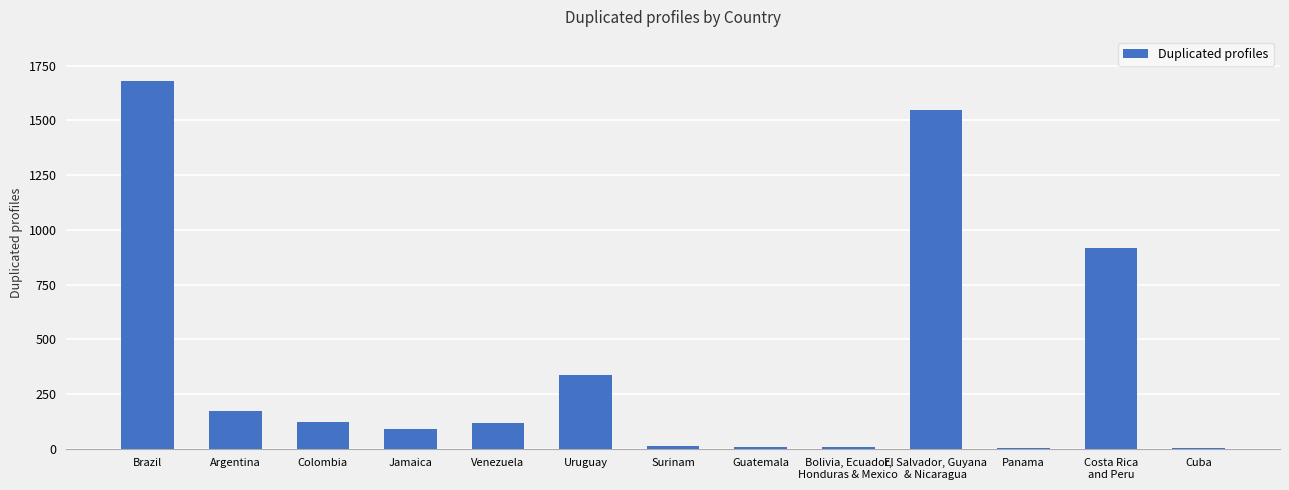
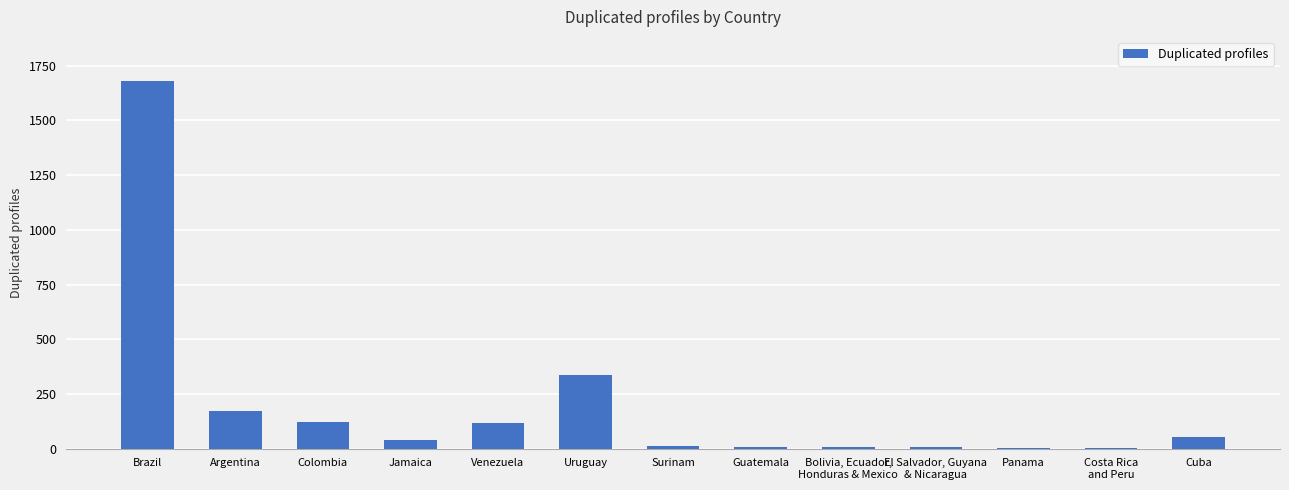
Jamaica: 90 -> 40
El Salvador, Guyana & Nicaragua: 1550 -> 10
Costa Rica and Peru: 920 -> 0
Cuba: 0 -> 50
